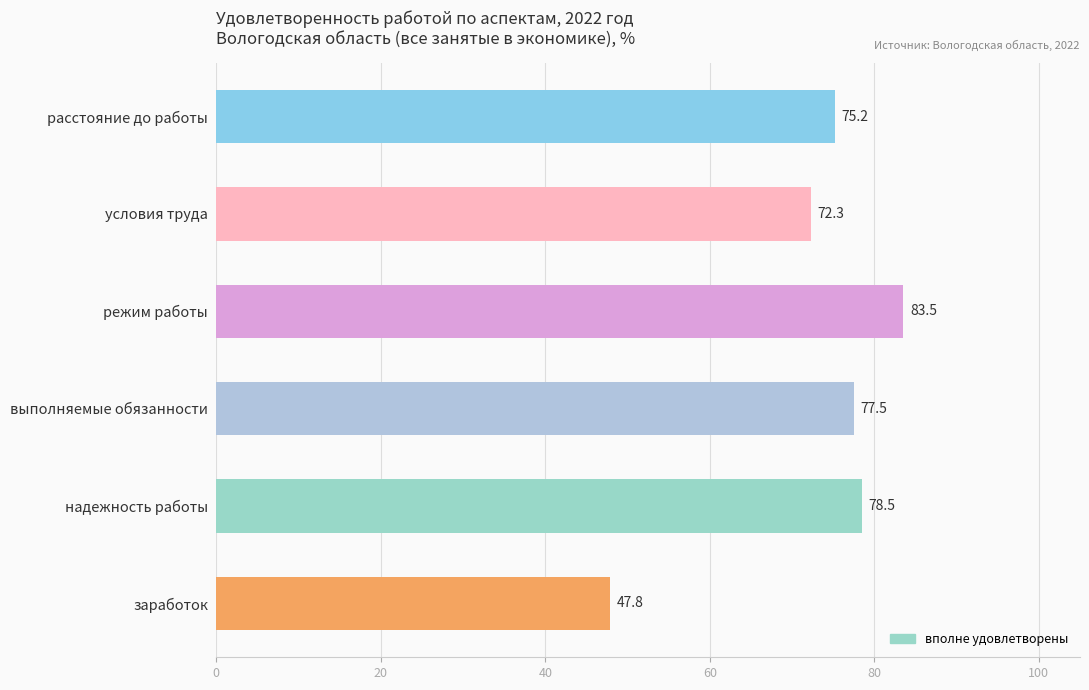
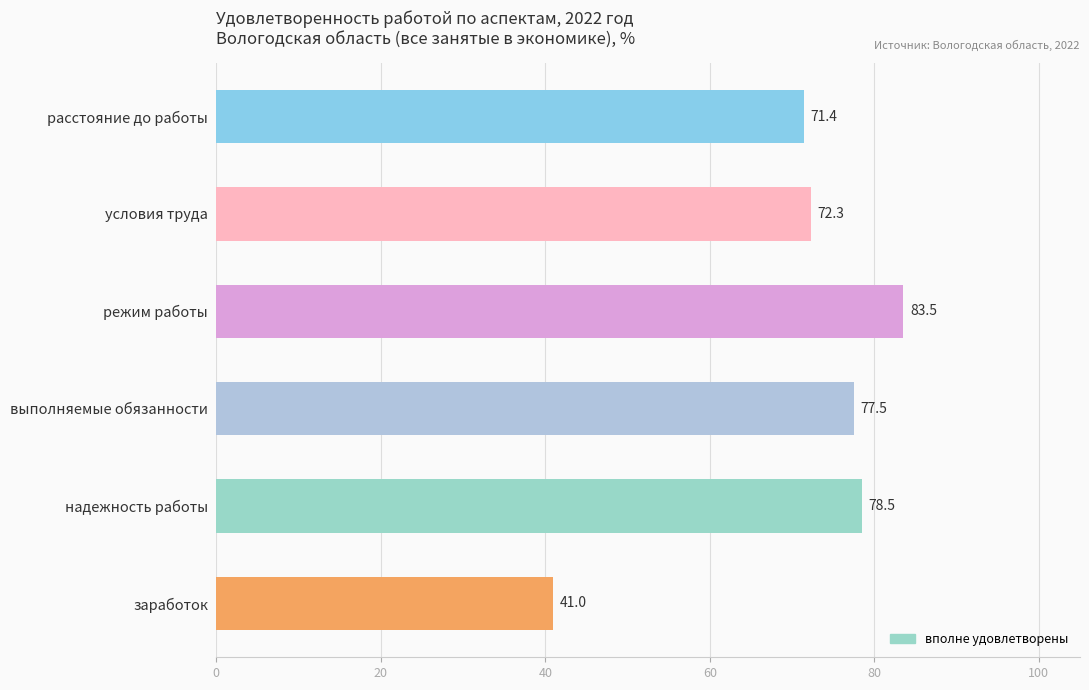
расстояние до работы: 75.2 -> 71.4
заработок: 47.8 -> 41.0
